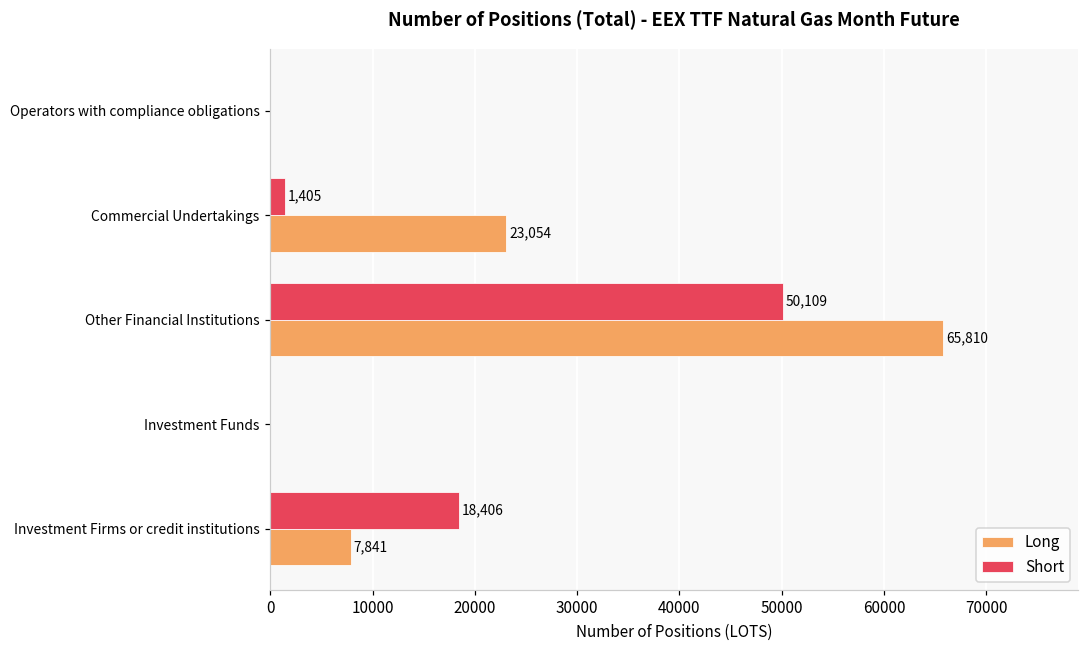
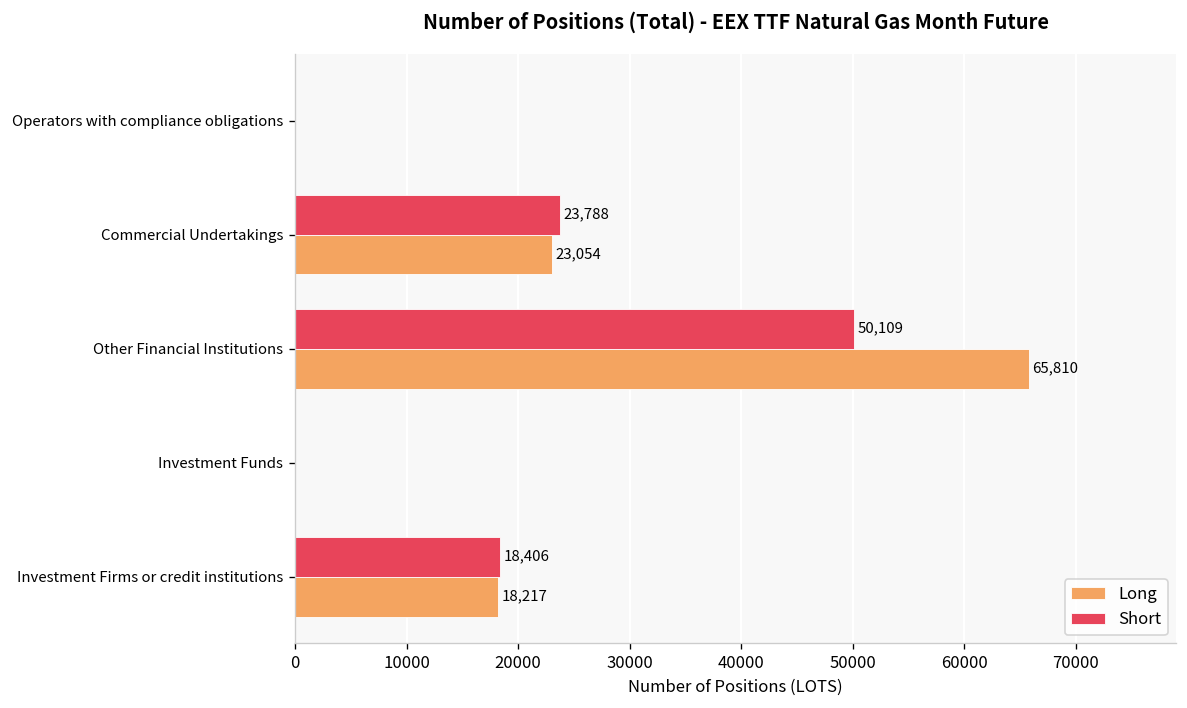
Short, Commercial Undertakings: 1,405 -> 23,788
Long, Investment Firms or credit institutions: 7,841 -> 18,217
